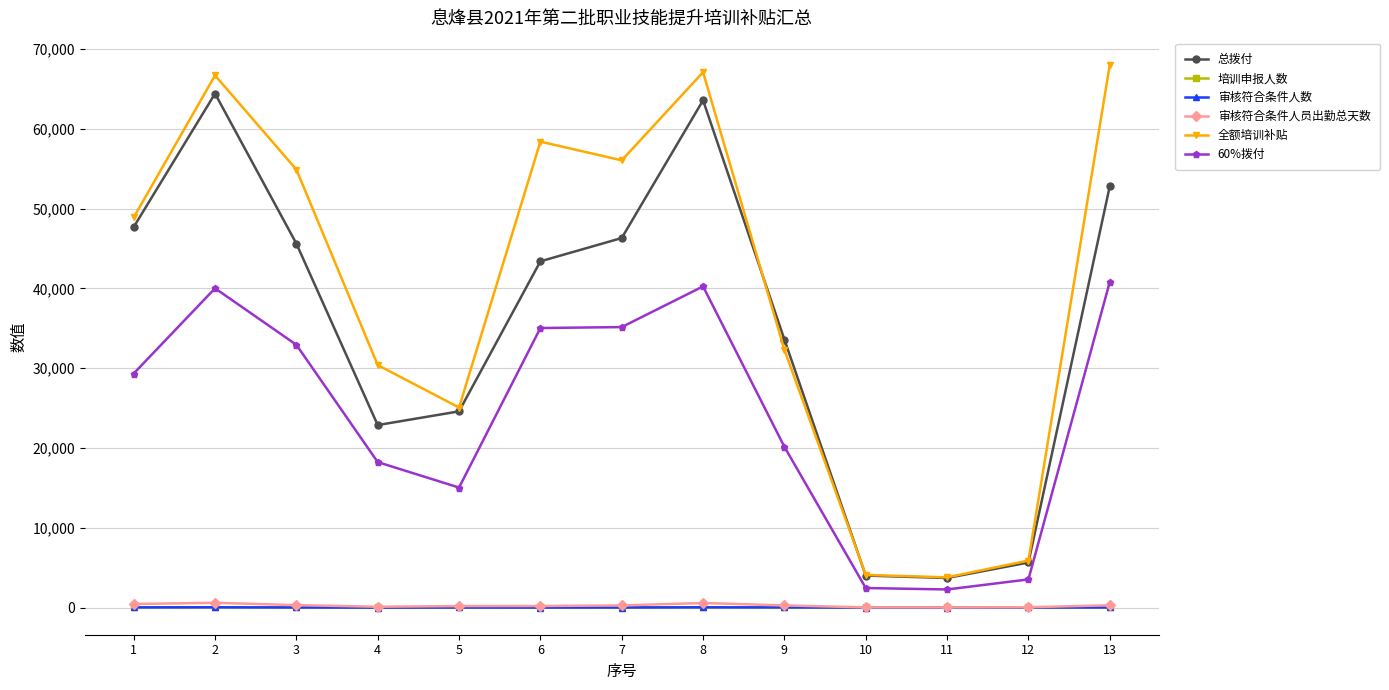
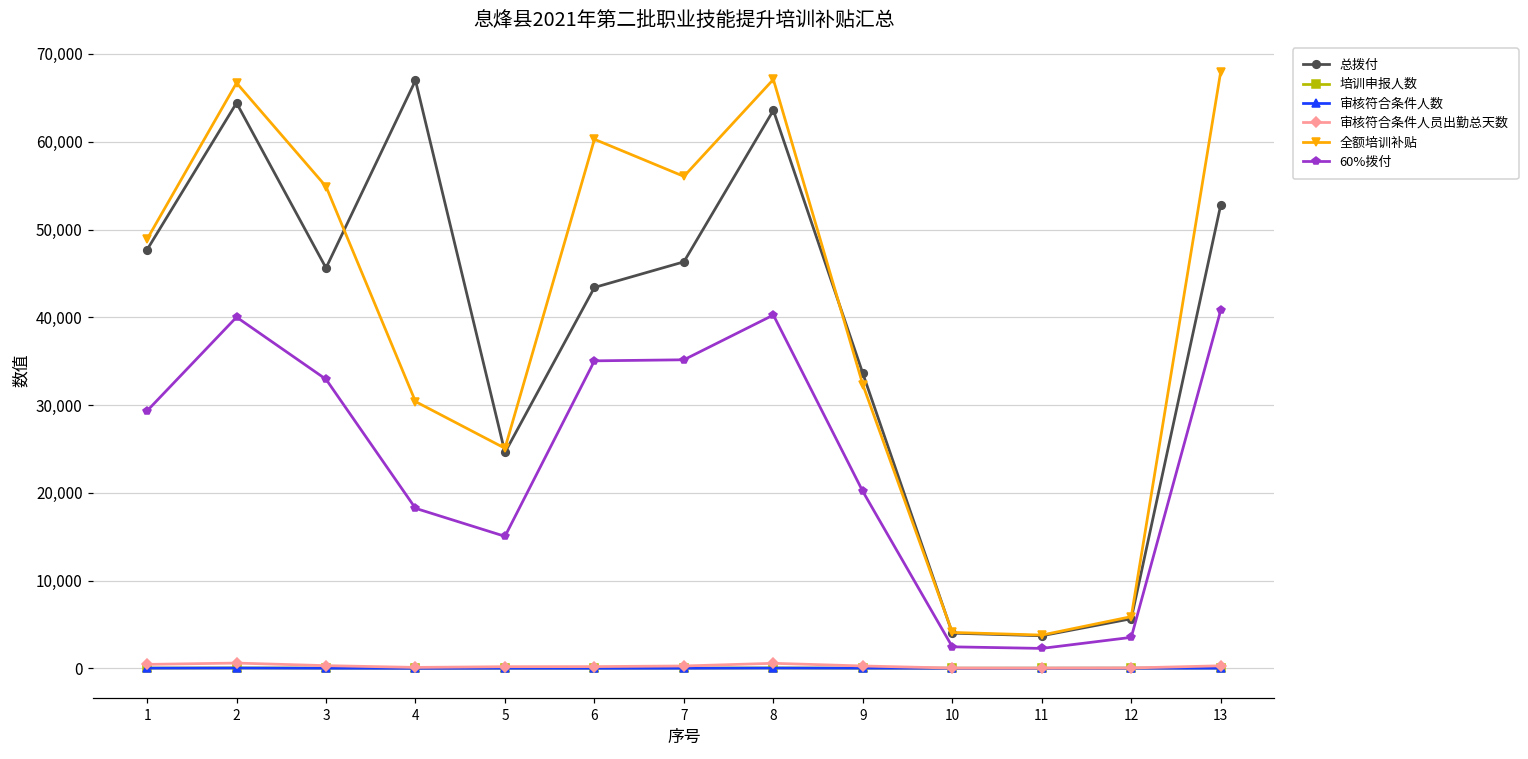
总拨付, 4: 23,000 -> 67,000
全额培训补贴, 6: 58,000 -> 60,000
